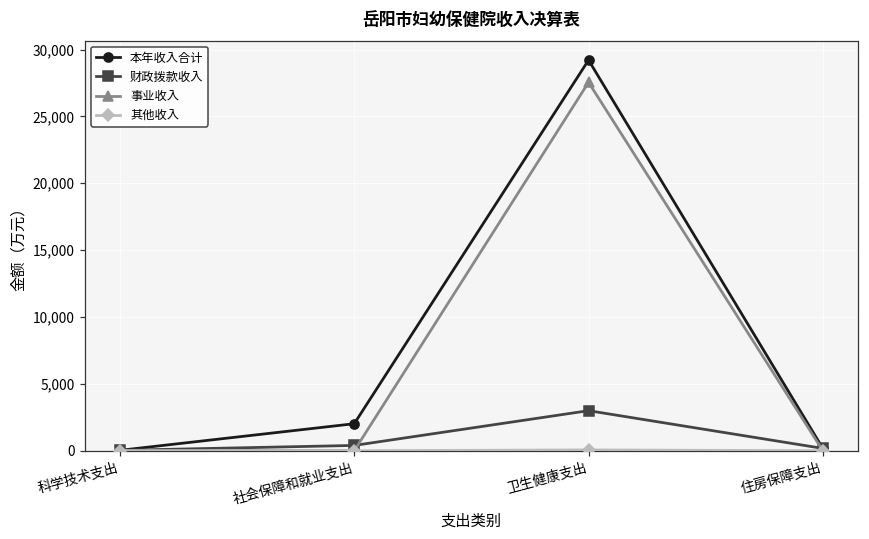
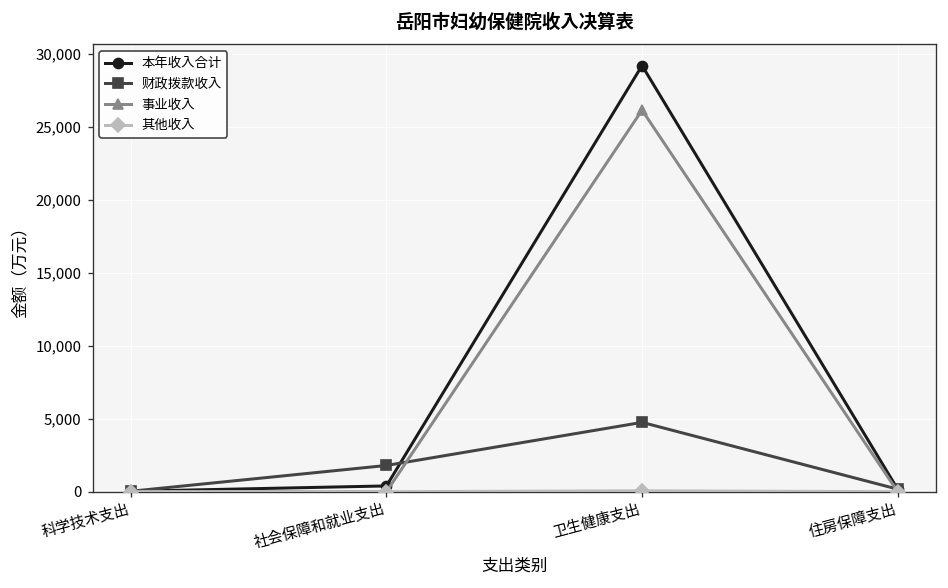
本年收入合计, 社会保障和就业支出: 2,000 -> 400
财政拨款收入, 社会保障和就业支出: 400 -> 1,800
财政拨款收入, 卫生健康支出: 3,000 -> 4,800
事业收入, 卫生健康支出: 27,500 -> 26,200
